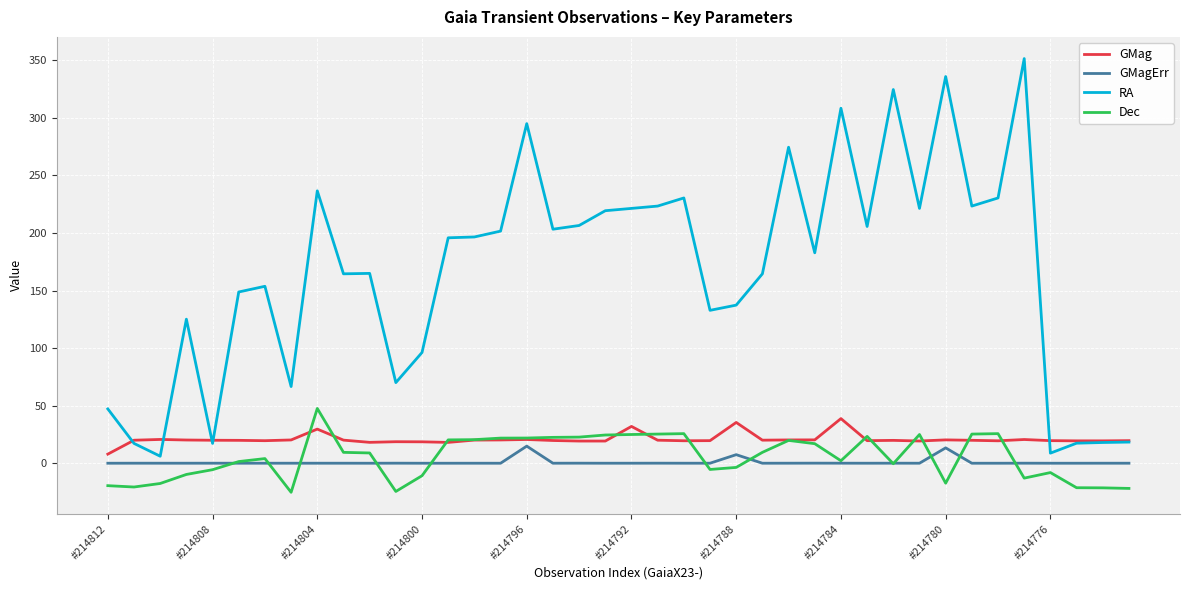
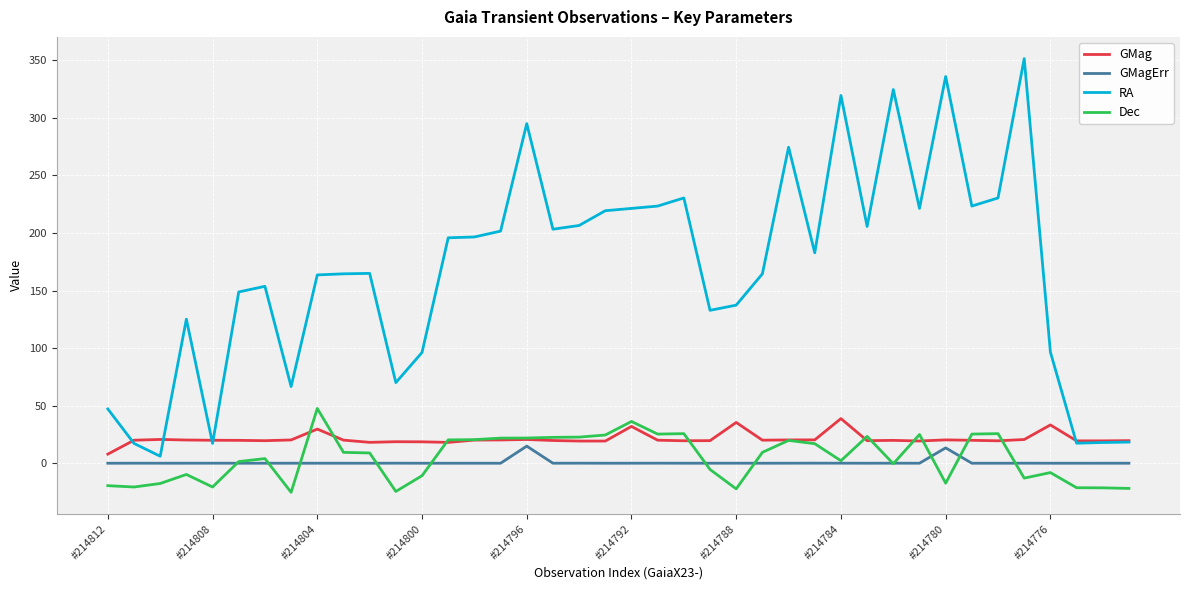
Dec, #214808: -6 -> -21
RA, #214804: 237 -> 164
Dec, #214792: 25 -> 36
GMagErr, #214788: 7 -> 0
Dec, #214788: -4 -> -22
RA, #214784: 308 -> 319
GMag, #214776: 20 -> 33
RA, #214776: 9 -> 97
